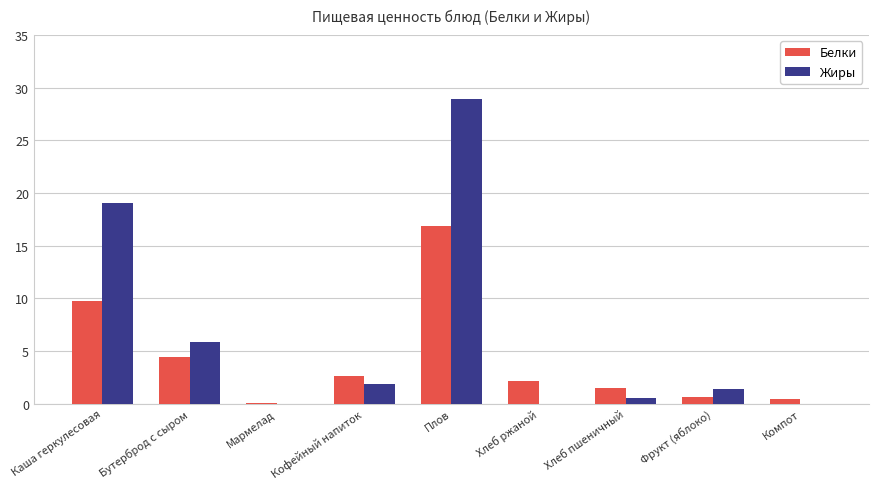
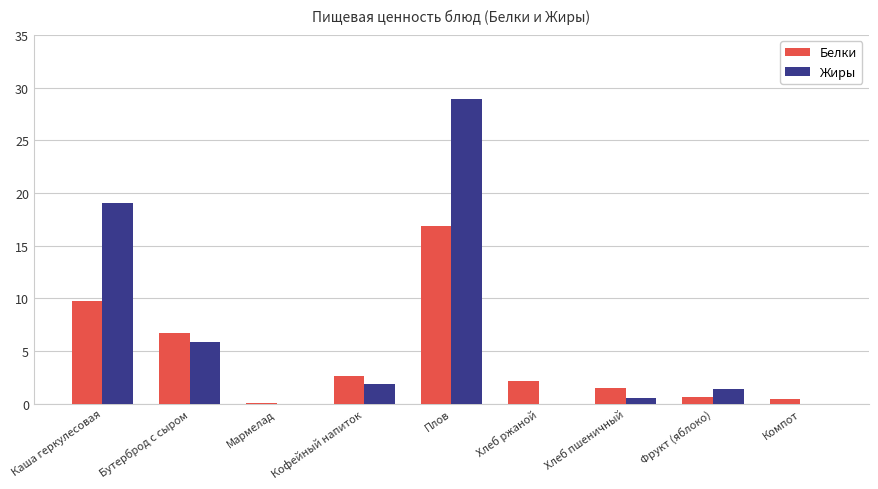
Белки, Бутерброд с сыром: 4.5 -> 6.7
